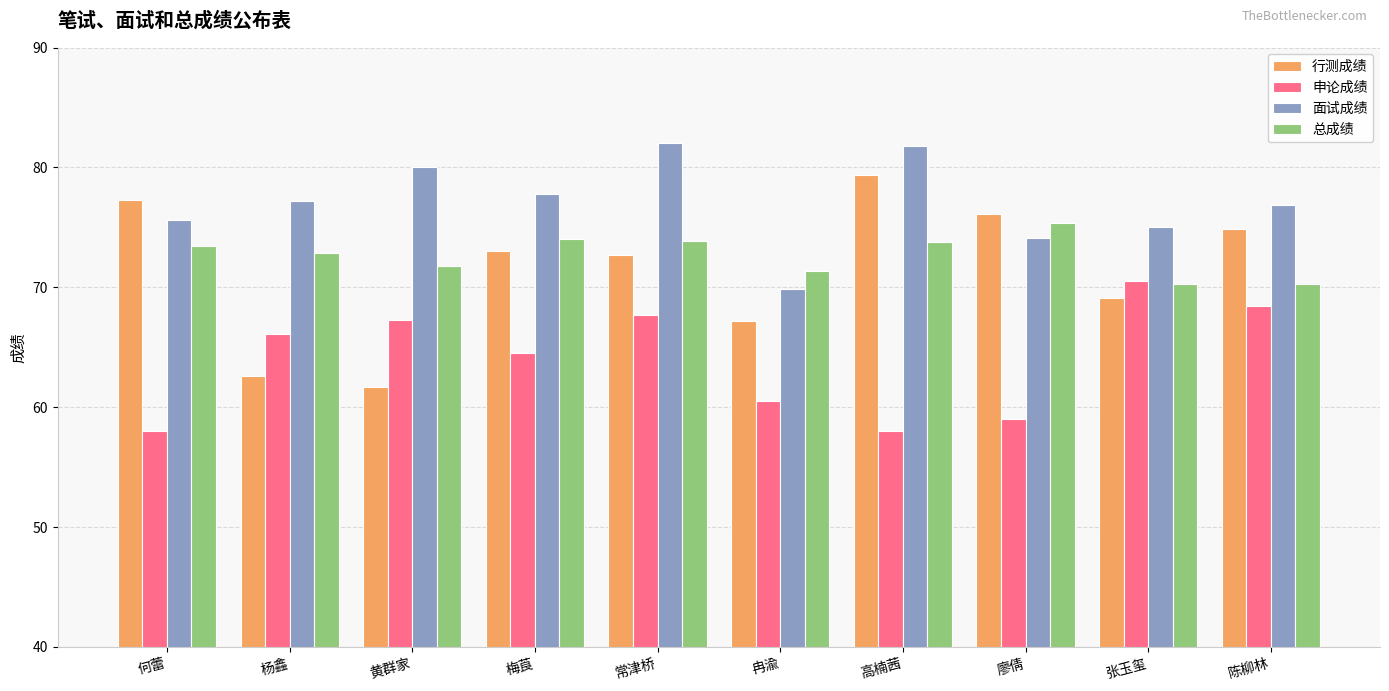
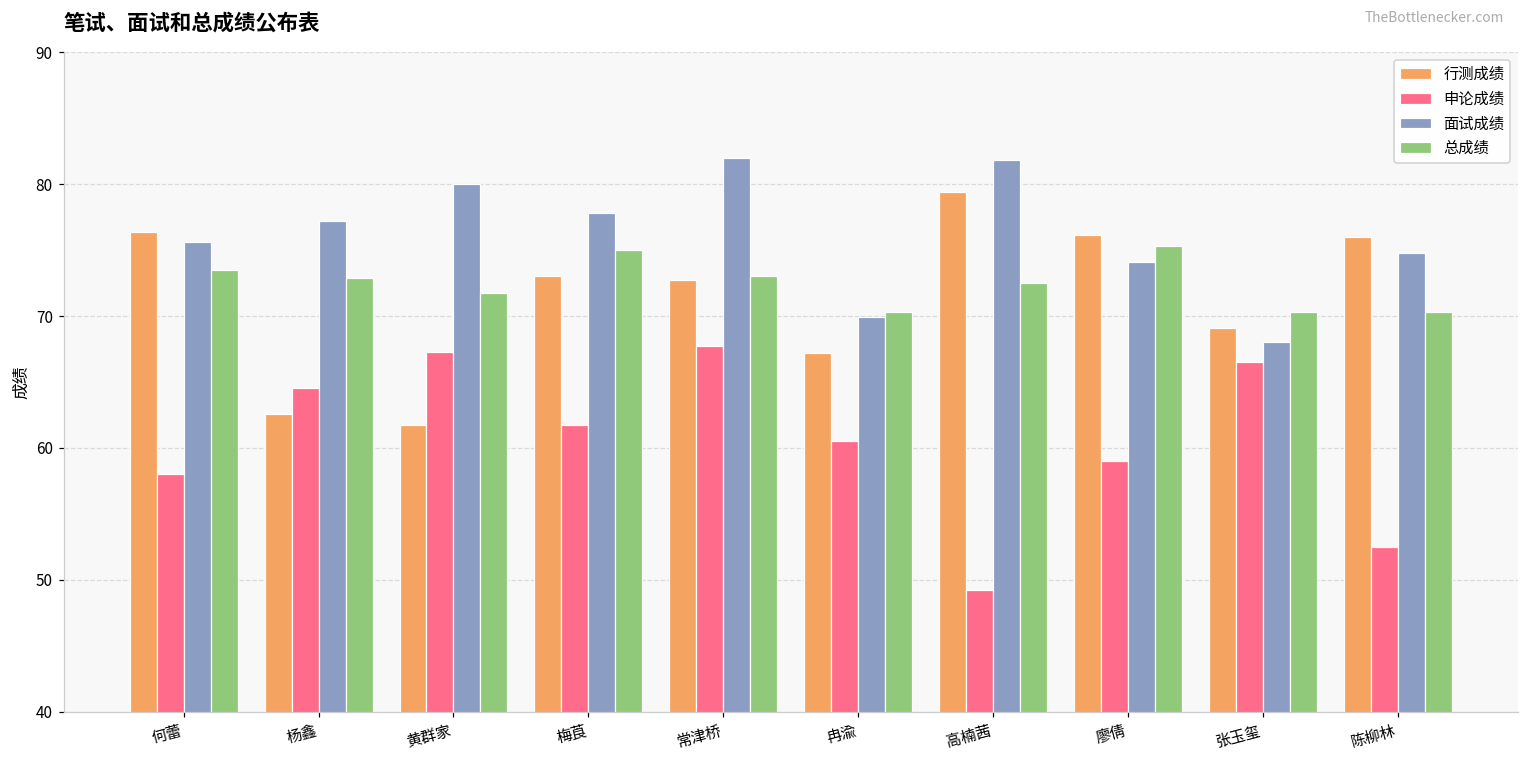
行测成绩, 何蕾: 77.3 -> 76.4
申论成绩, 杨鑫: 66.1 -> 64.5
申论成绩, 梅莨: 64.5 -> 61.7
总成绩, 梅莨: 74.0 -> 75.0
总成绩, 常津桥: 73.9 -> 73.0
总成绩, 冉渝: 71.4 -> 70.3
申论成绩, 高楠茜: 58.0 -> 49.2
总成绩, 高楠茜: 73.8 -> 72.5
申论成绩, 张玉玺: 70.5 -> 66.5
面试成绩, 张玉玺: 75.0 -> 68.0
行测成绩, 陈柳林: 74.9 -> 76.0
申论成绩, 陈柳林: 68.4 -> 52.5
面试成绩, 陈柳林: 76.9 -> 74.8
